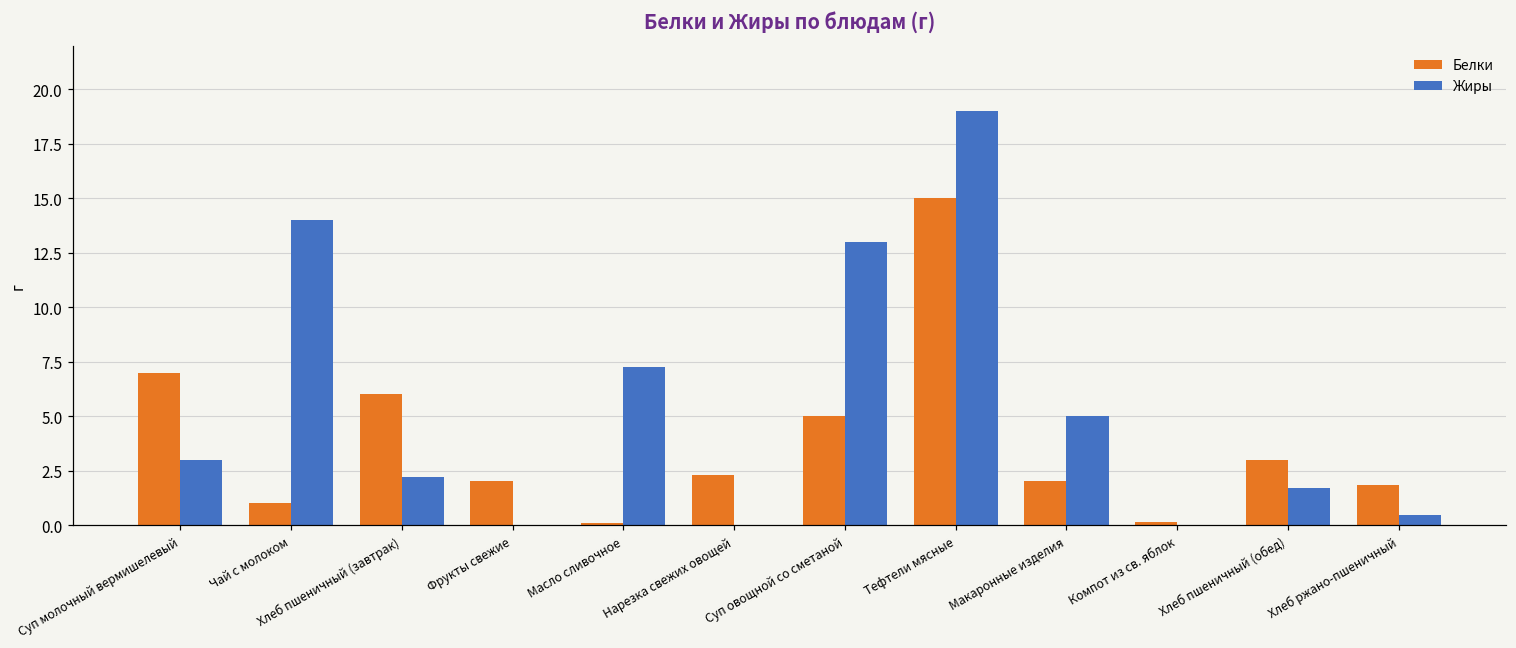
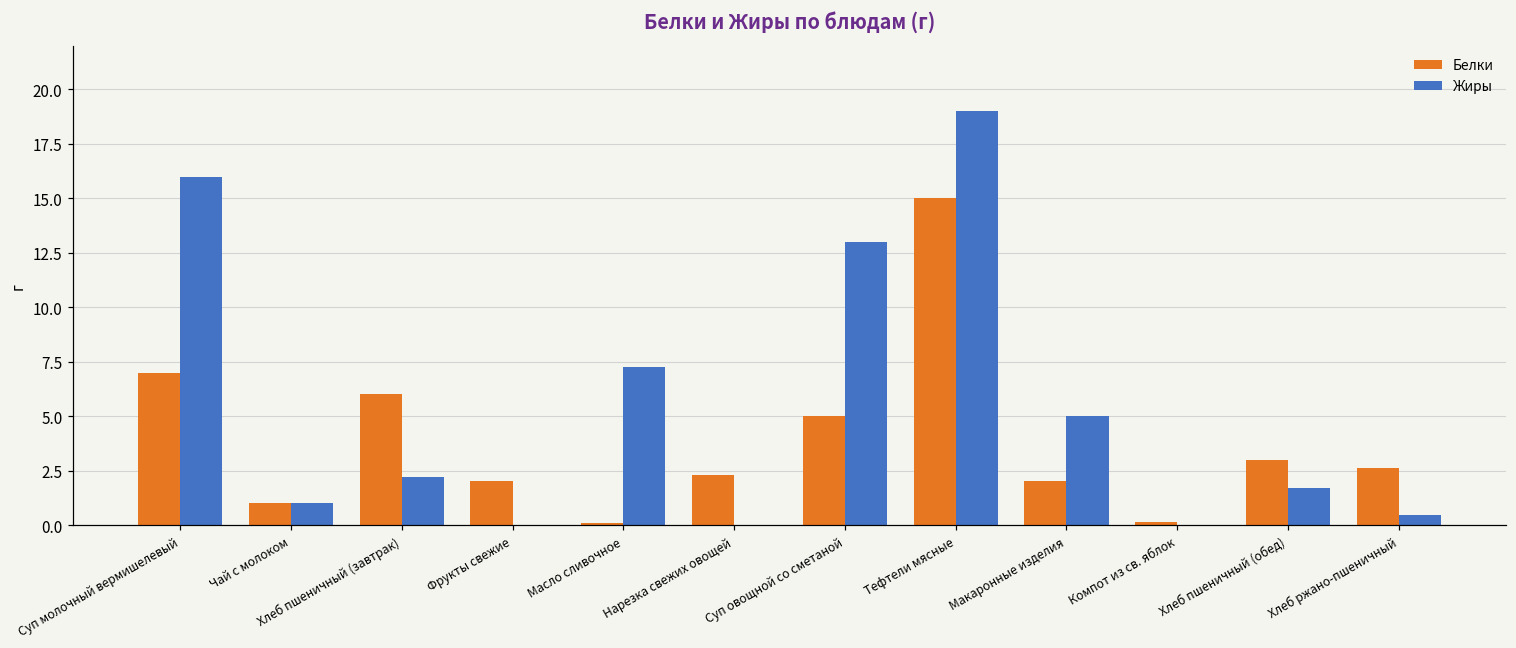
Жиры, Суп молочный вермишелевый: 3 -> 16
Жиры, Чай с молоком: 14 -> 1
Белки, Хлеб ржано-пшеничный: 1.9 -> 2.6
